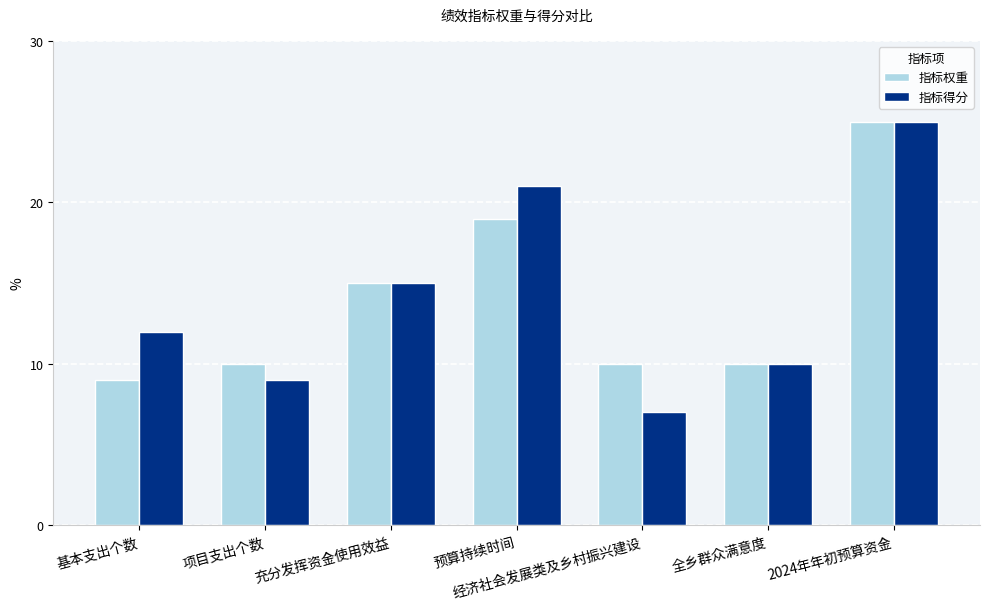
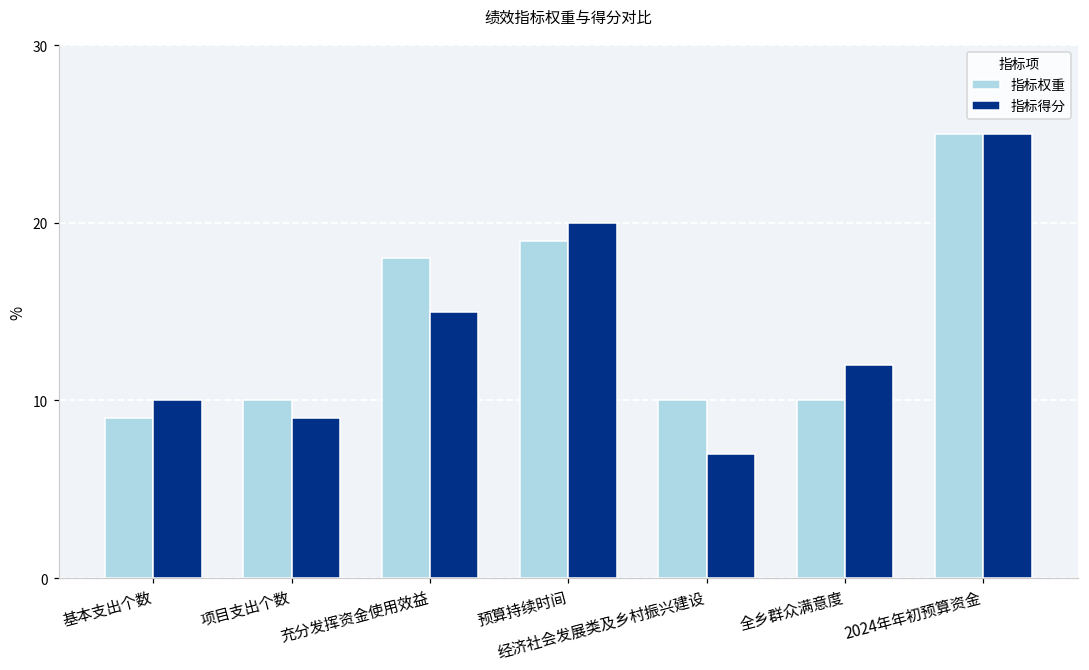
指标得分, 基本支出个数: 12 -> 10
指标权重, 充分发挥资金使用效益: 15 -> 18
指标得分, 预算持续时间: 21 -> 20
指标得分, 全乡群众满意度: 10 -> 12
